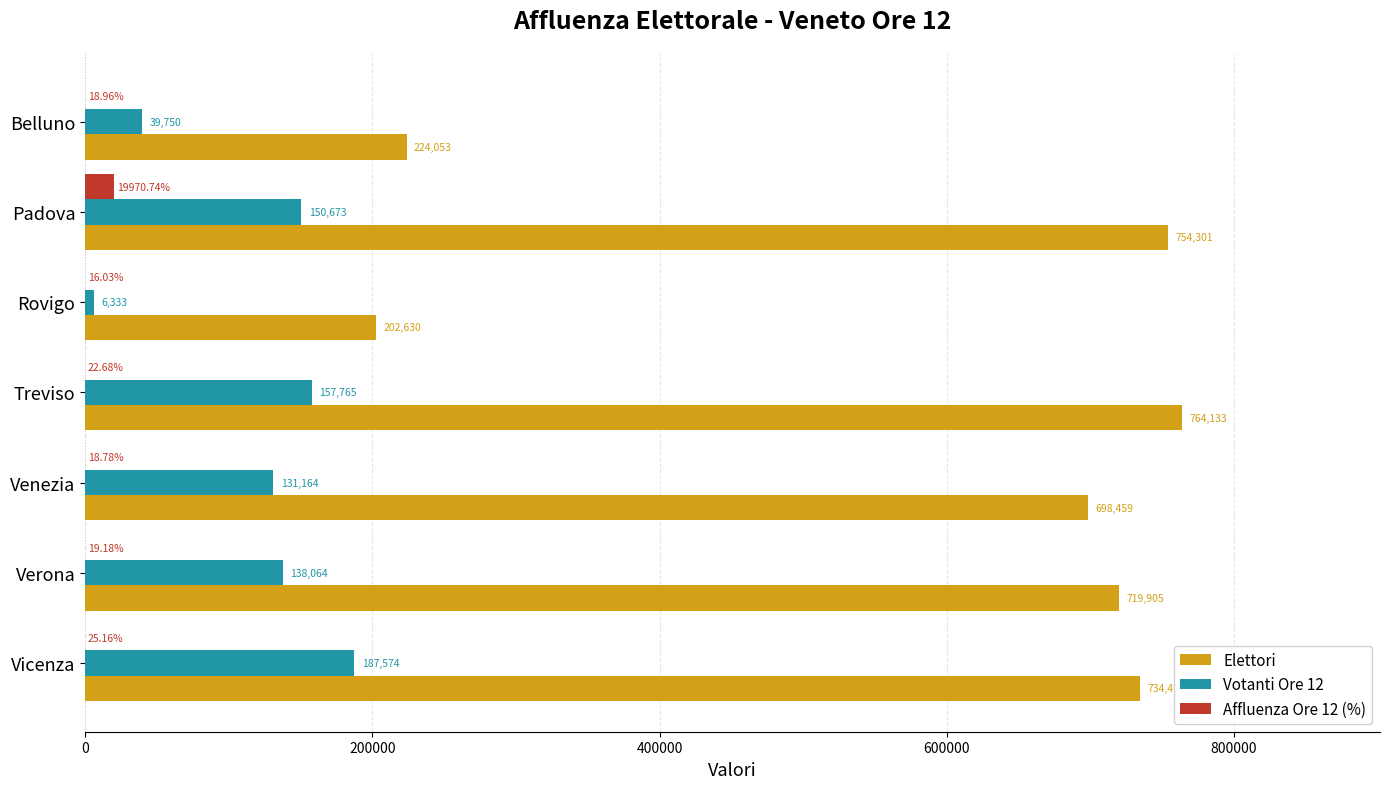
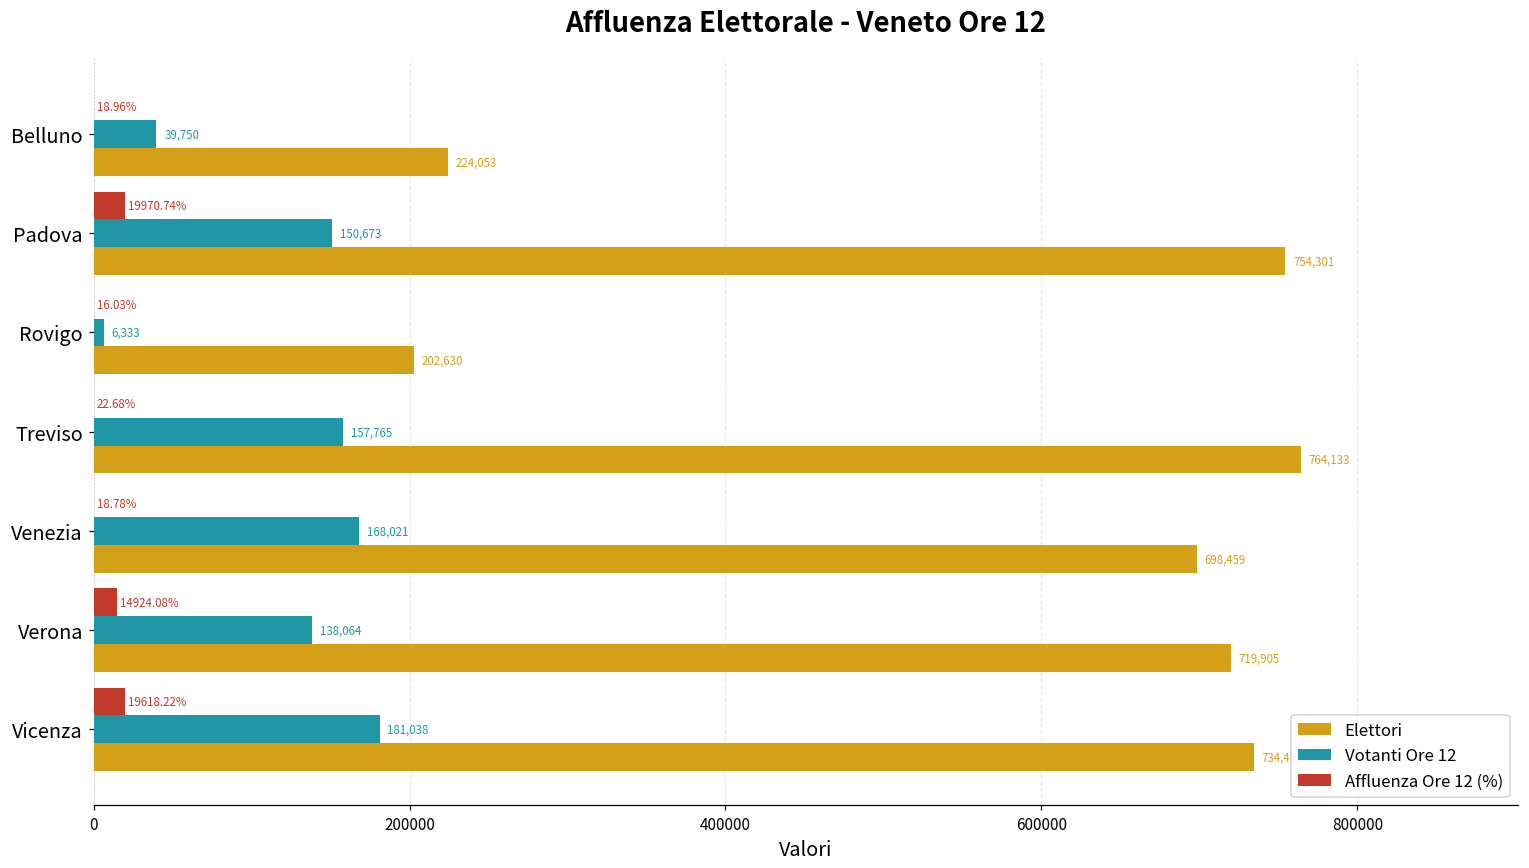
Votanti Ore 12, Venezia: 131,164 -> 168,021
Affluenza Ore 12 (%), Verona: 19.18% -> 14924.08%
Affluenza Ore 12 (%), Vicenza: 25.16% -> 19618.22%
Votanti Ore 12, Vicenza: 187,574 -> 181,038
